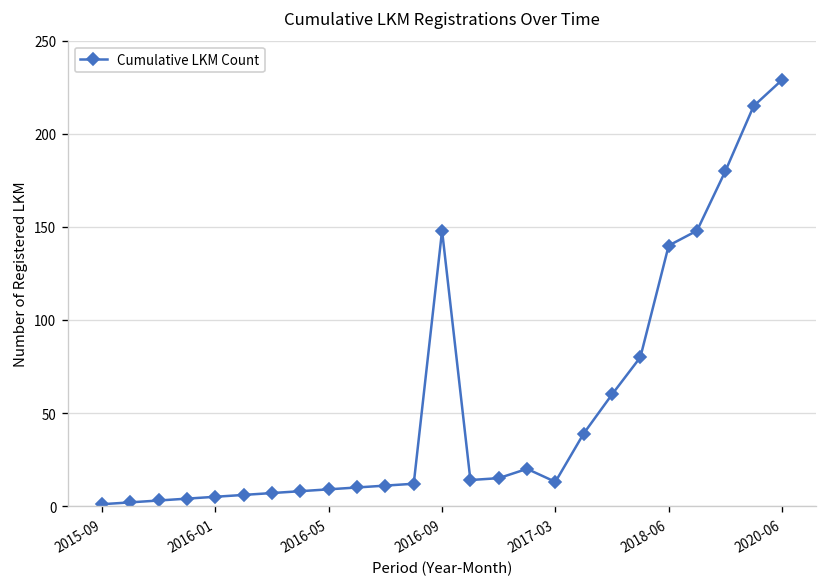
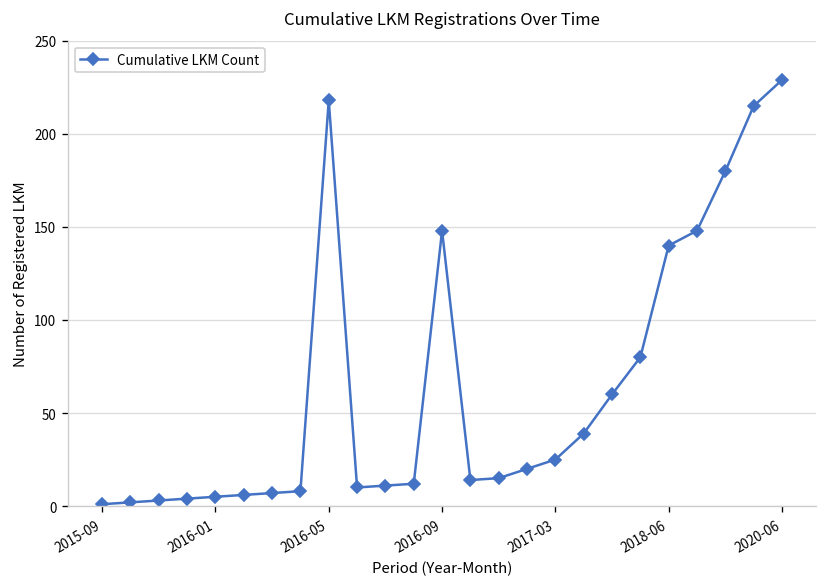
2016-05: 9 -> 218
2017-03: 13 -> 25
